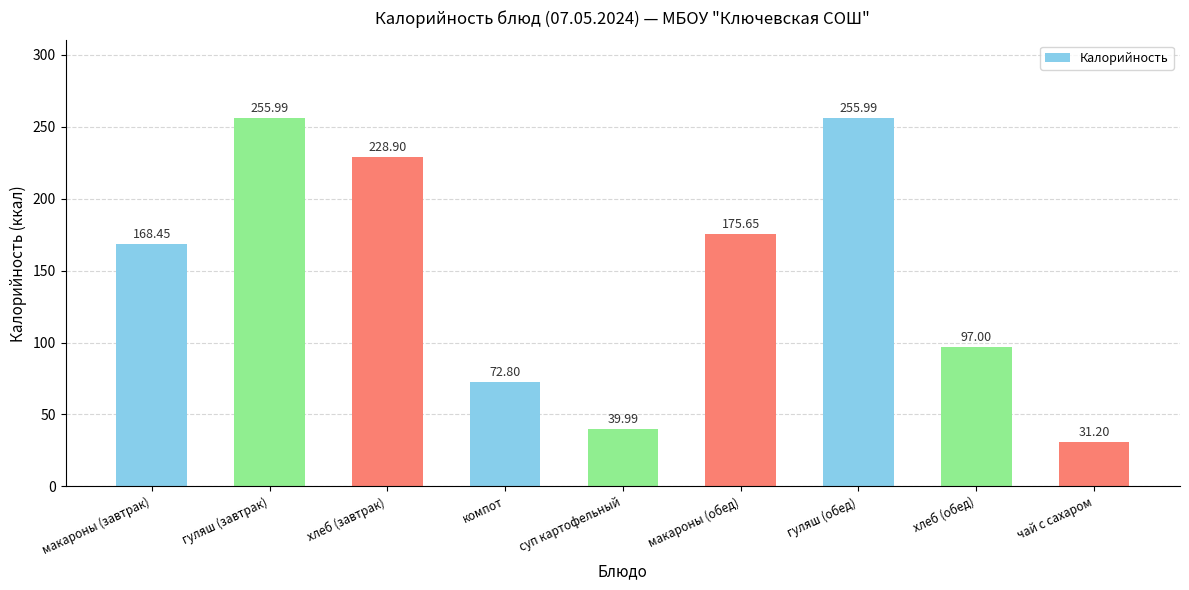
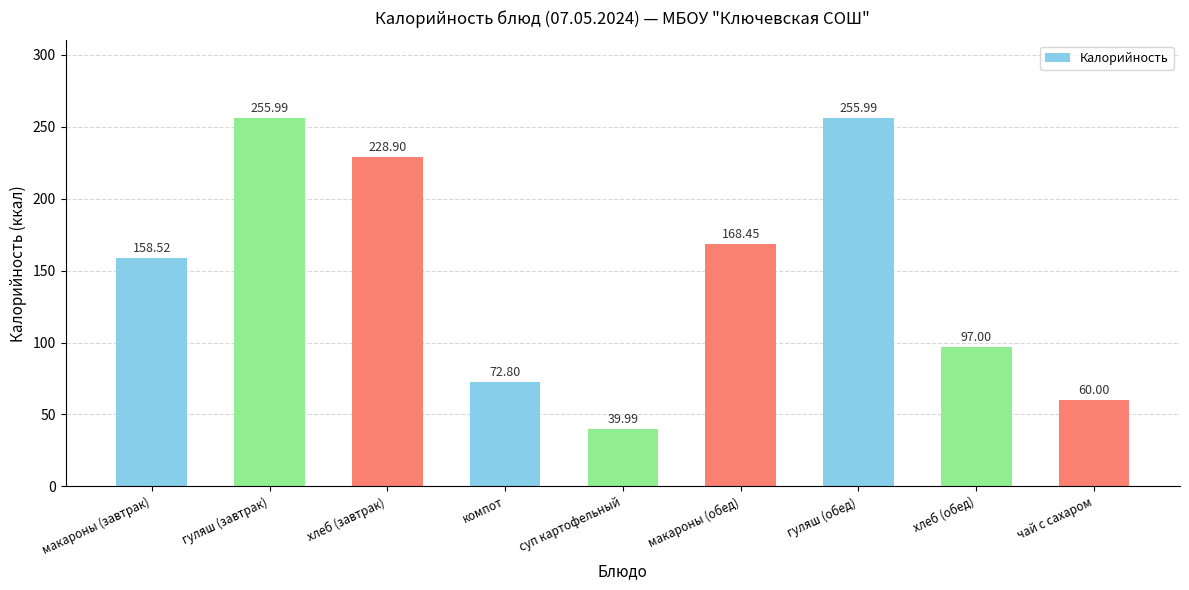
макароны (завтрак): 168.45 -> 158.52
макароны (обед): 175.65 -> 168.45
чай с сахаром: 31.20 -> 60.00
